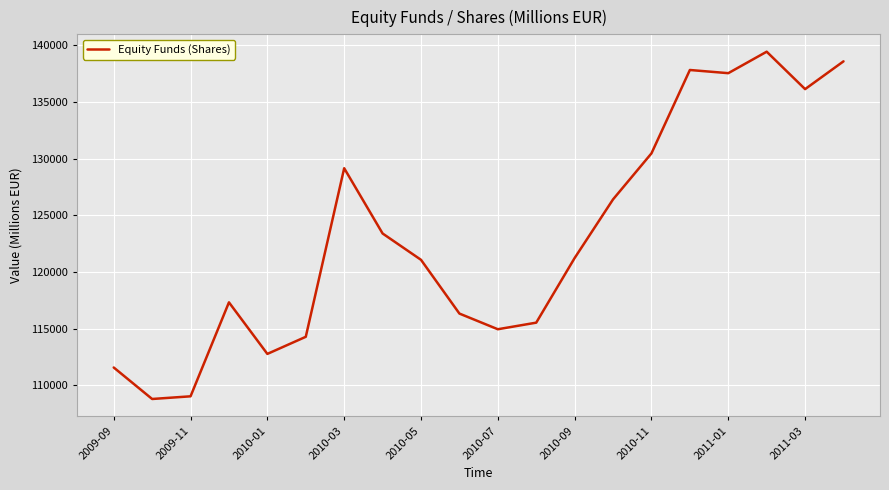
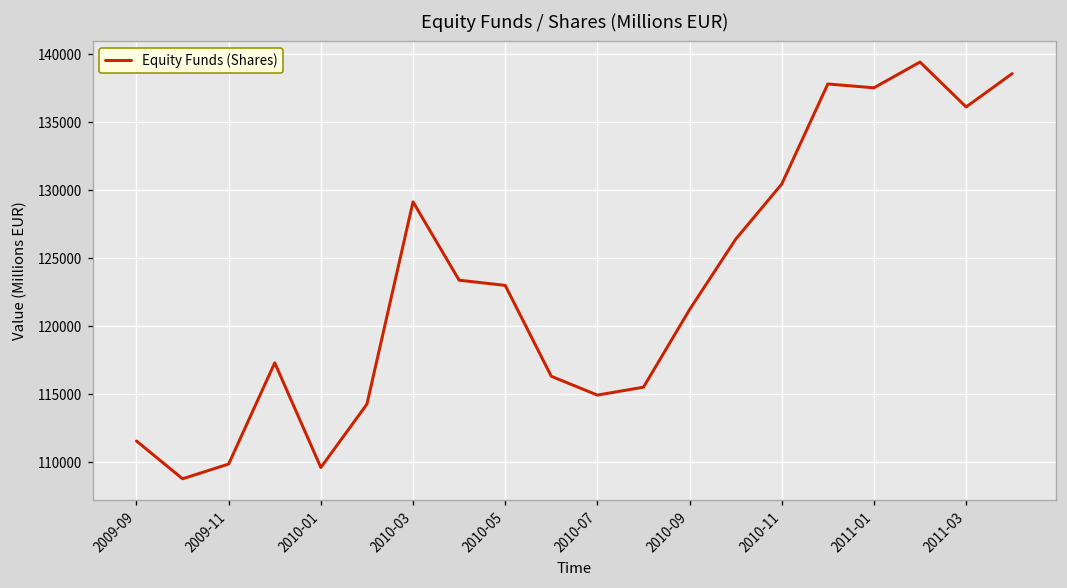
2009-11: 109000 -> 109900
2010-01: 112800 -> 109600
2010-05: 121100 -> 123000
